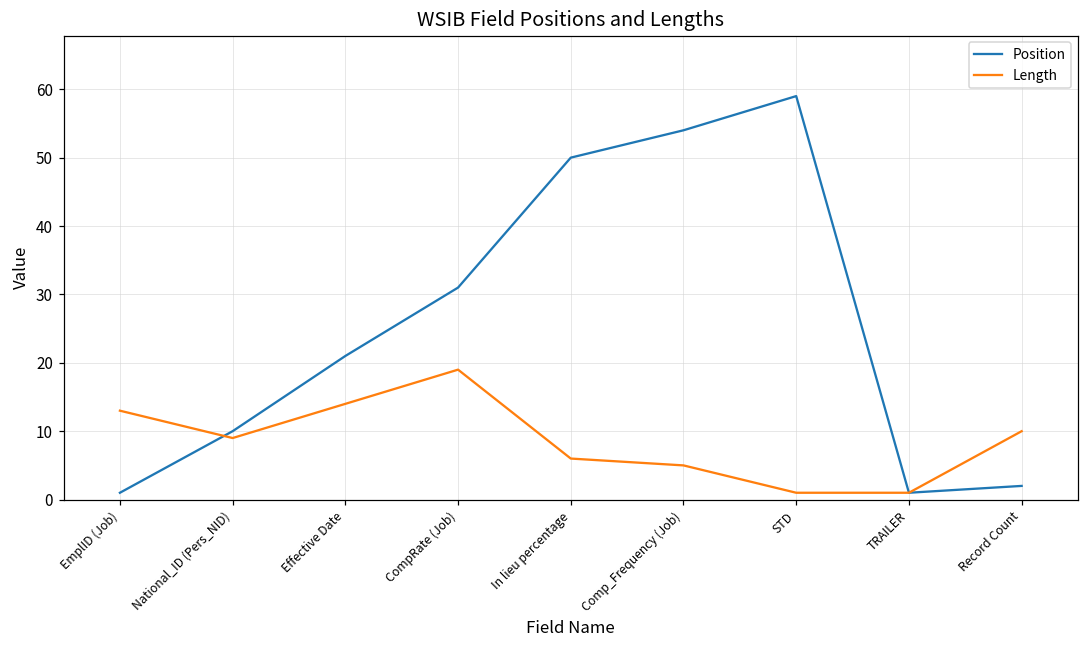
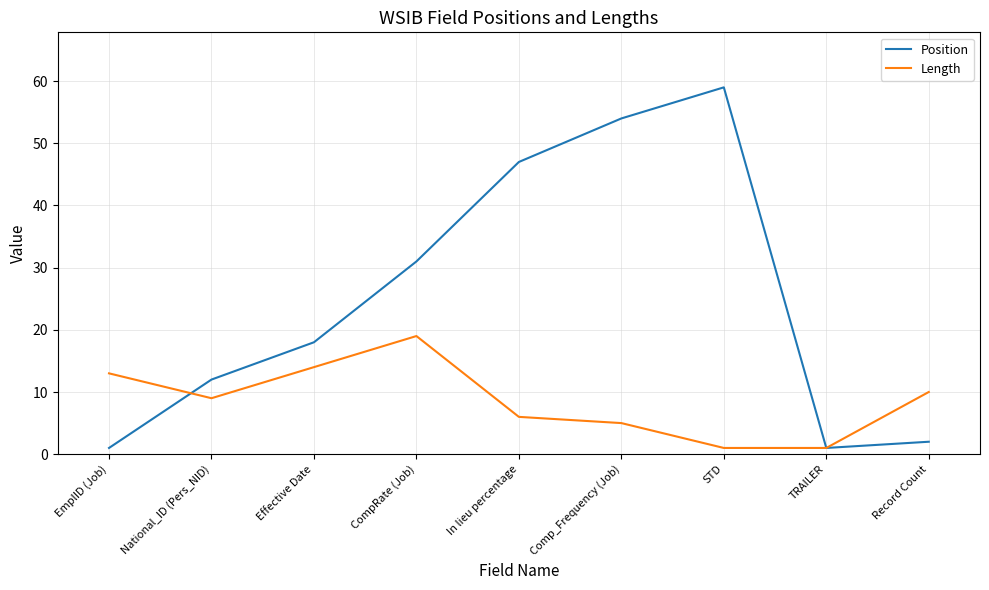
Position, National_ID (Pers_NID): 10 -> 12
Position, Effective Date: 21 -> 18
Position, In lieu percentage: 50 -> 47
